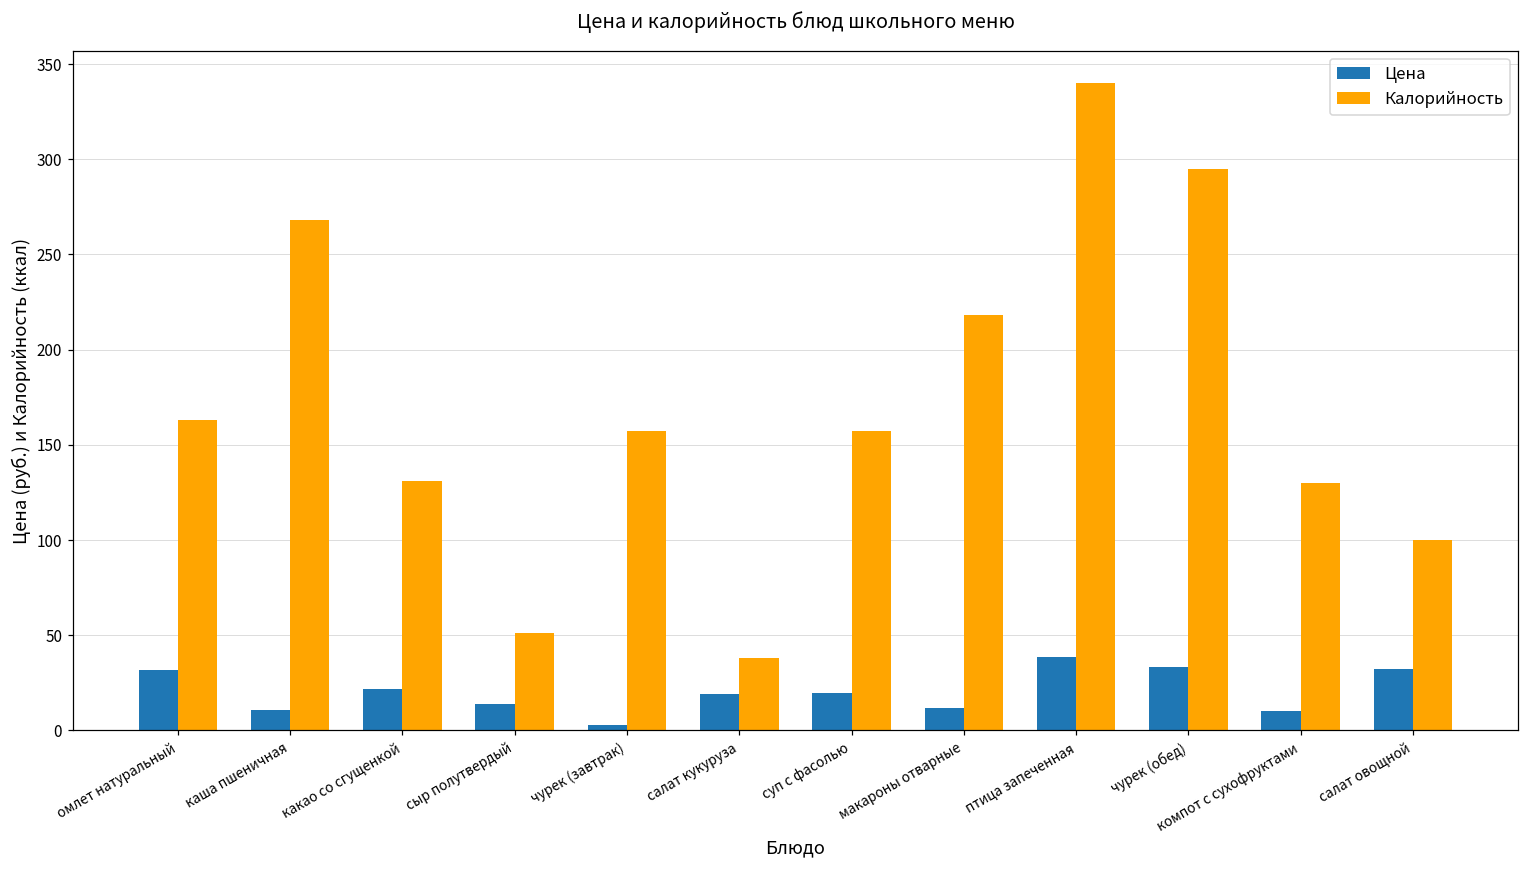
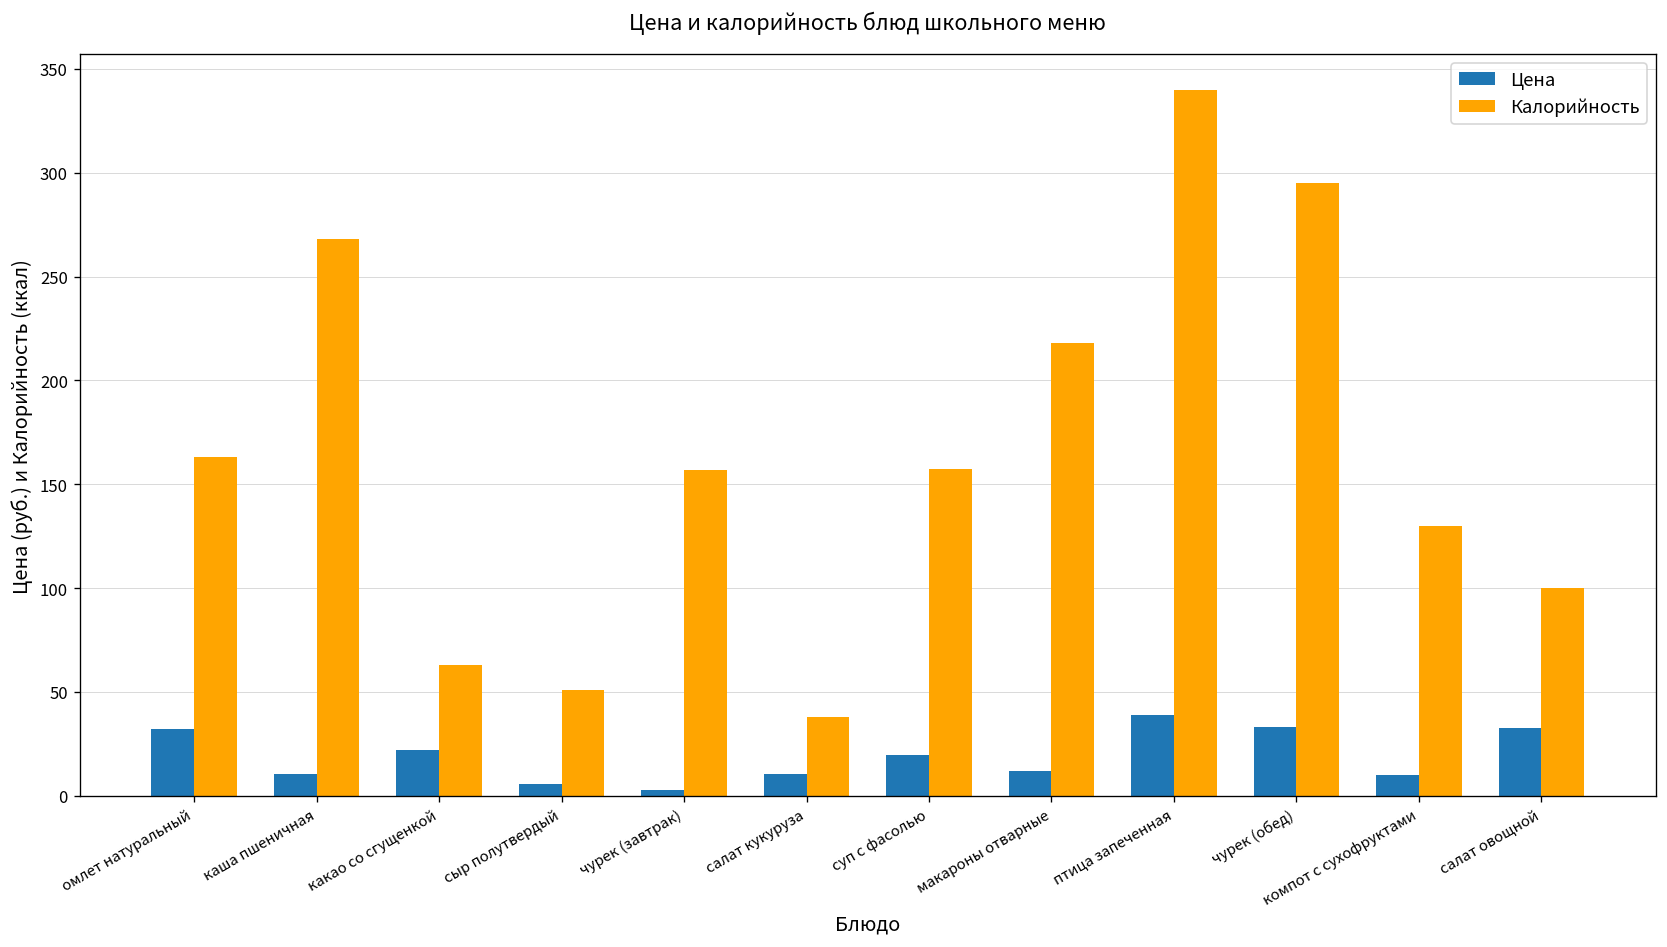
Калорийность, какао со сгущенкой: 131 -> 63
Цена, сыр полутвердый: 14 -> 6
Цена, салат кукуруза: 19 -> 11
